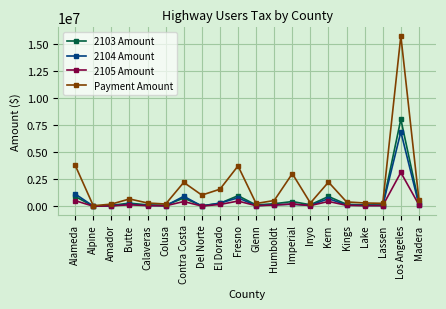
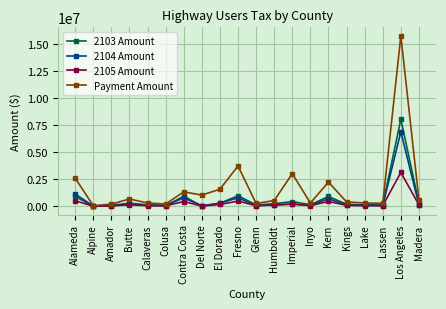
Payment Amount, Alameda: 3800000 -> 2600000
Payment Amount, Contra Costa: 2200000 -> 1300000
